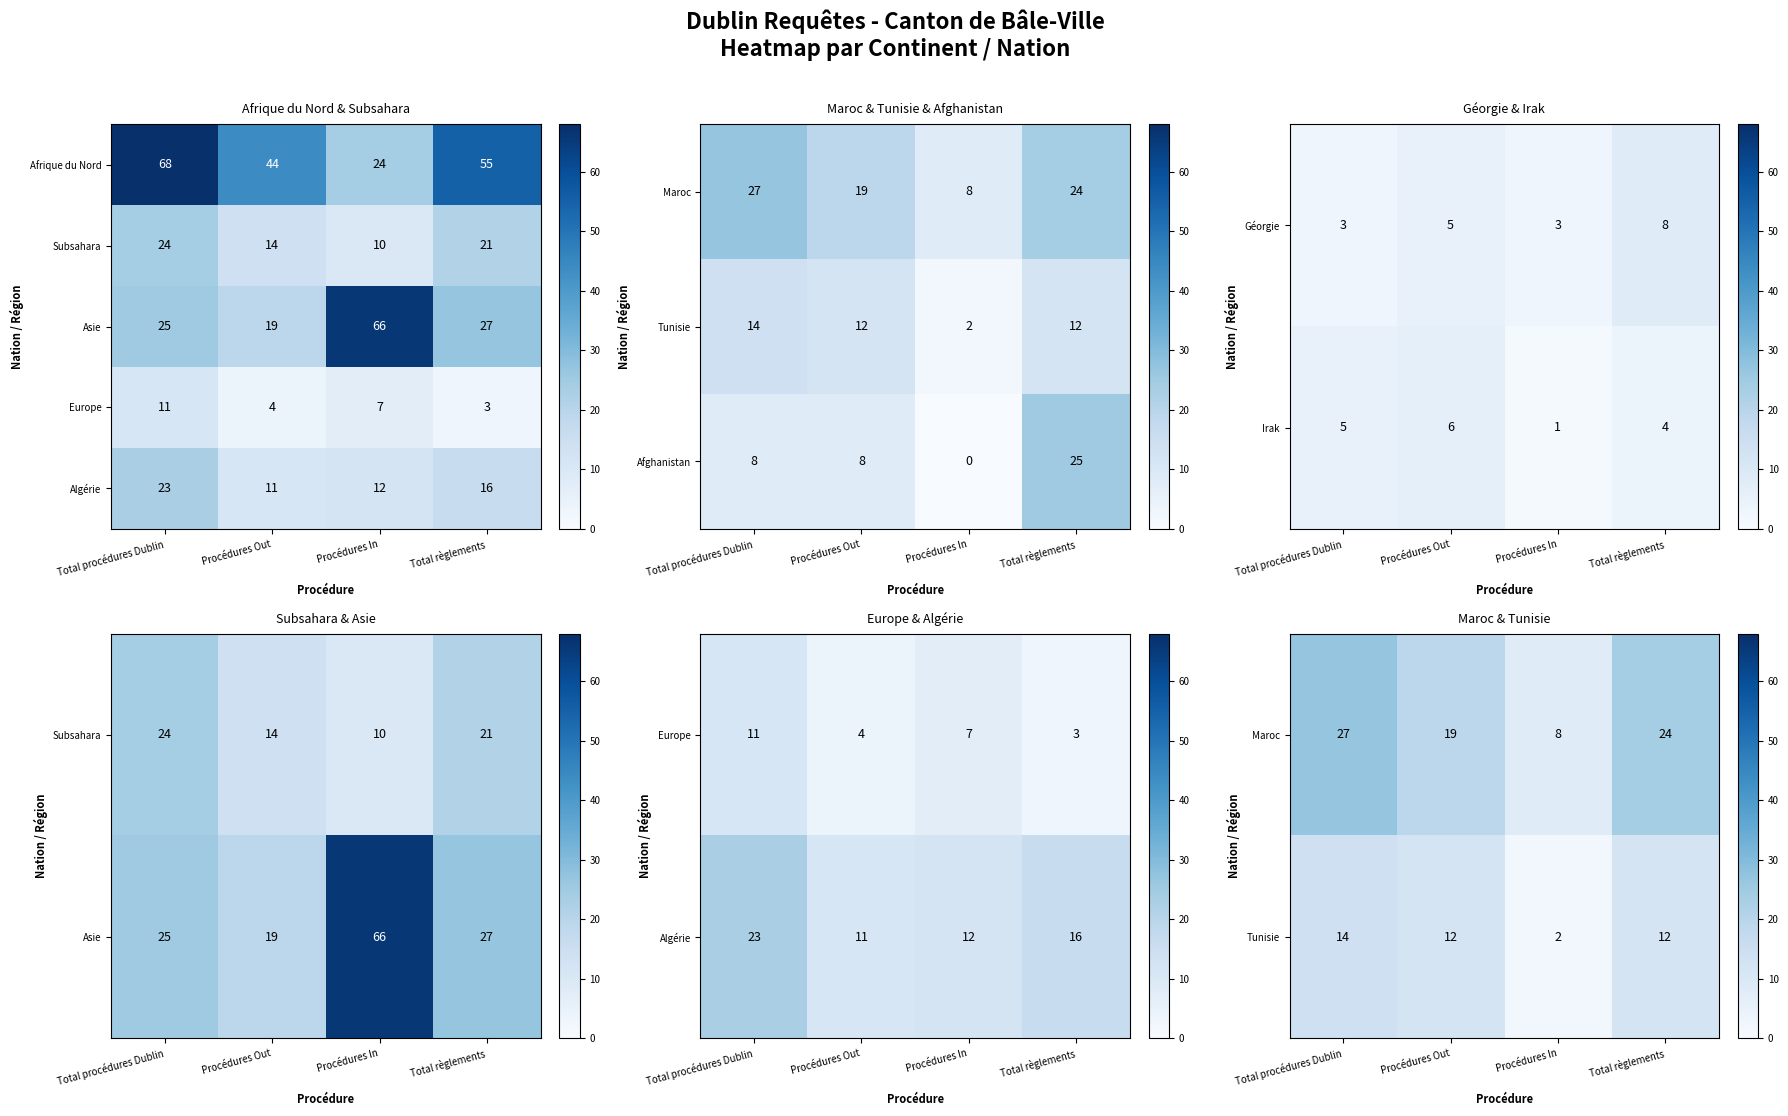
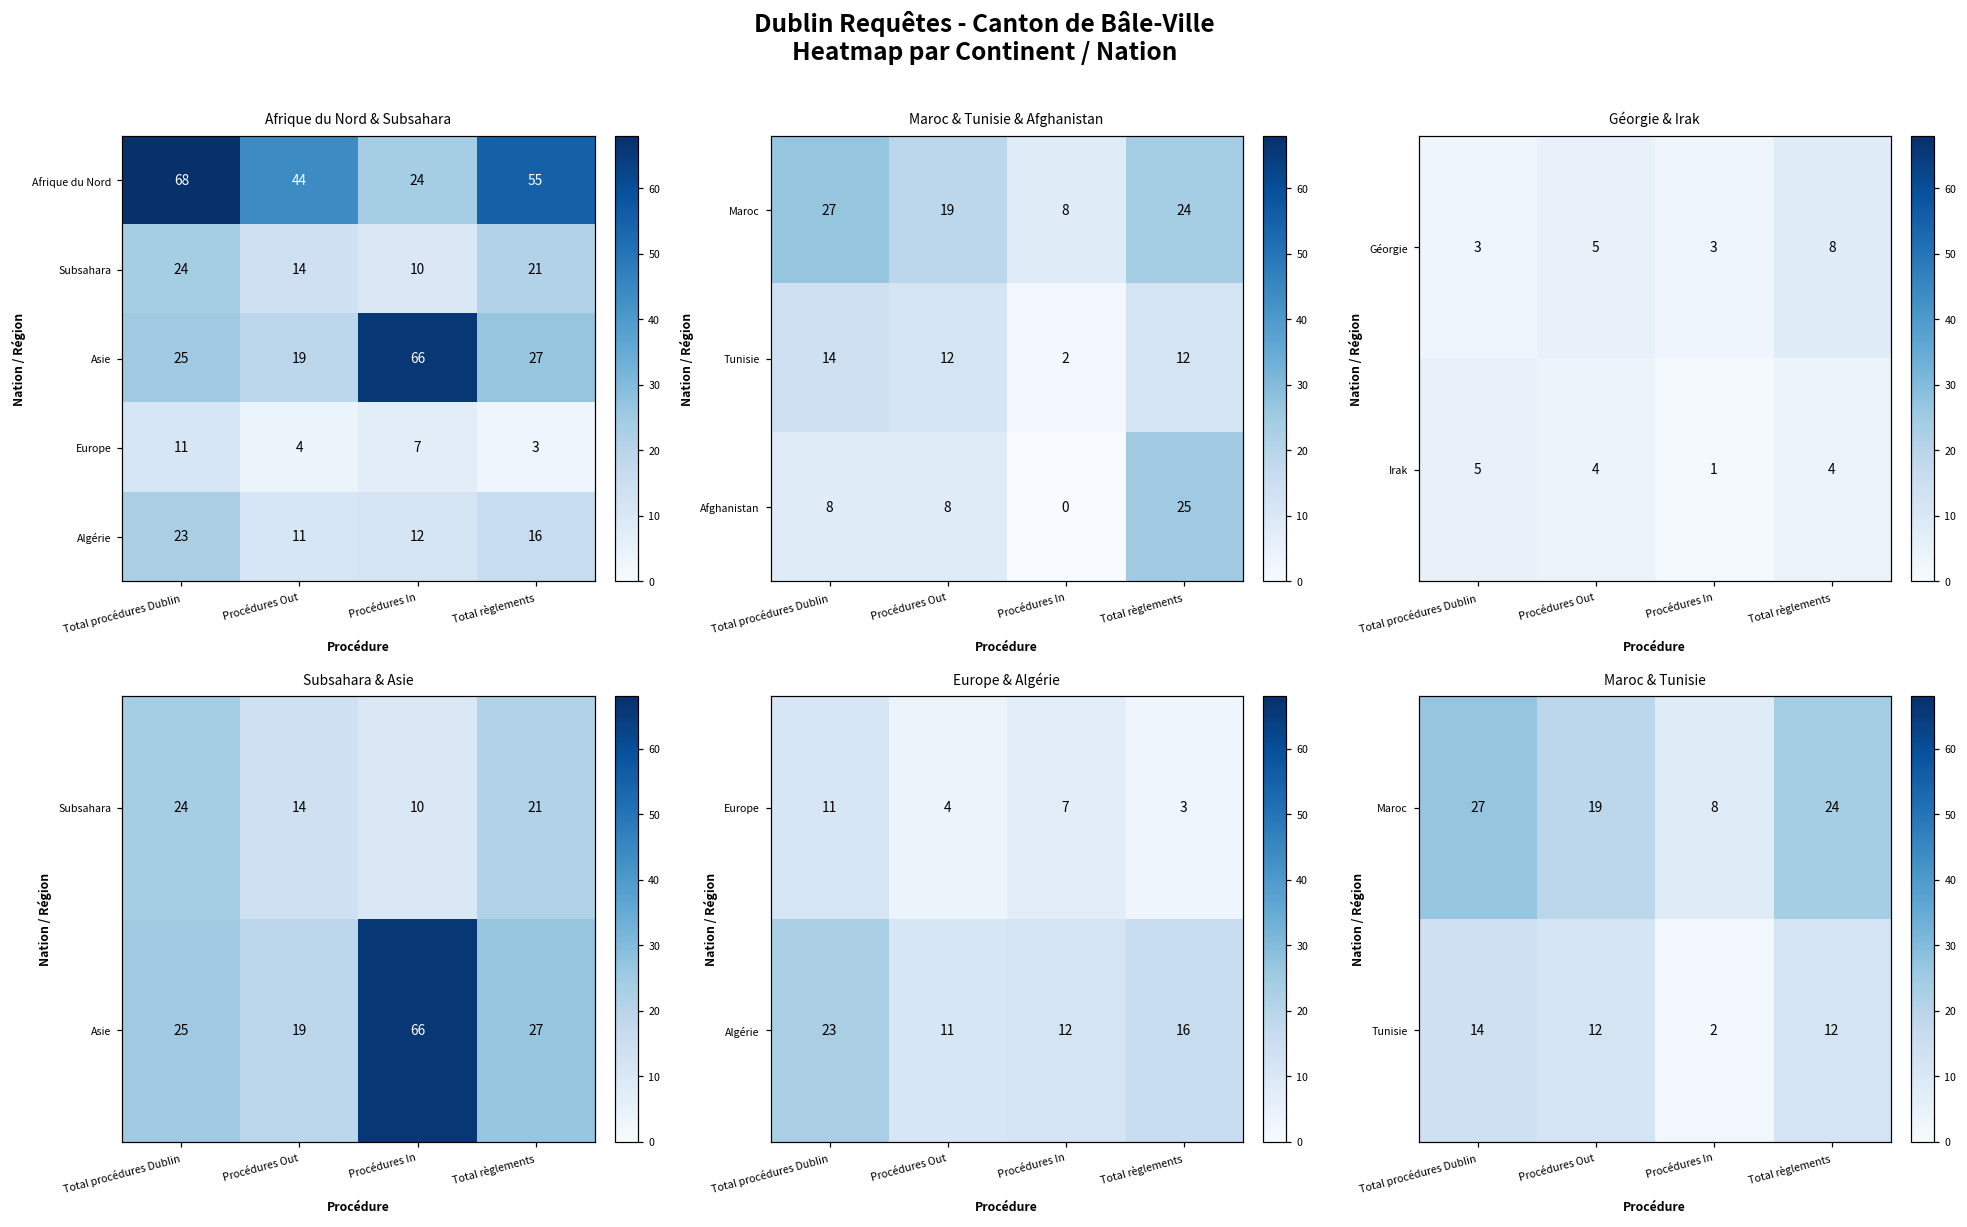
Géorgie & Irak, Irak, Procédures Out: 6 -> 4
